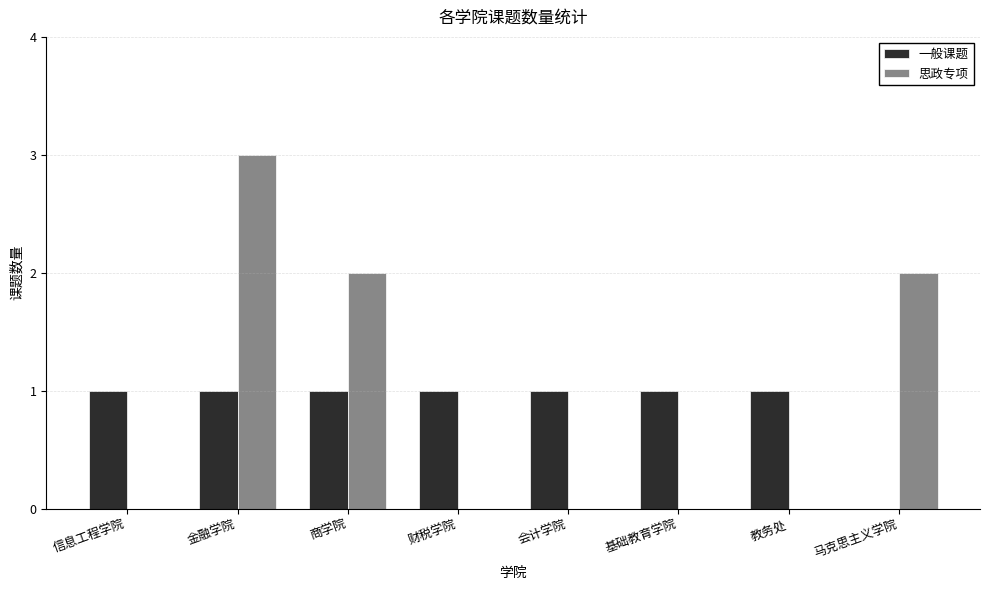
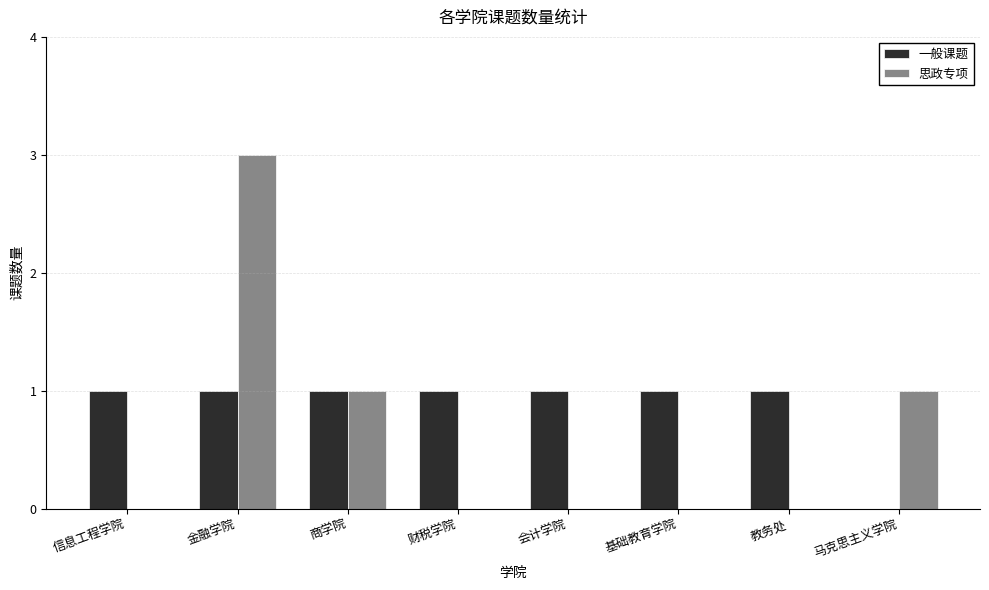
思政专项, 商学院: 2 -> 1
思政专项, 马克思主义学院: 2 -> 1
